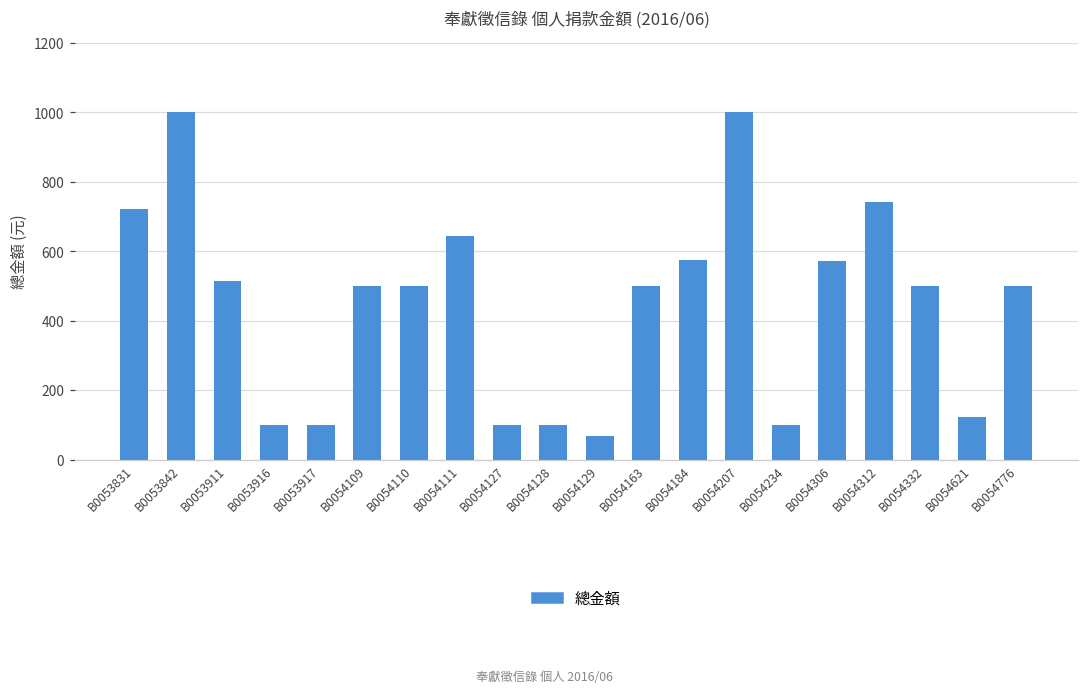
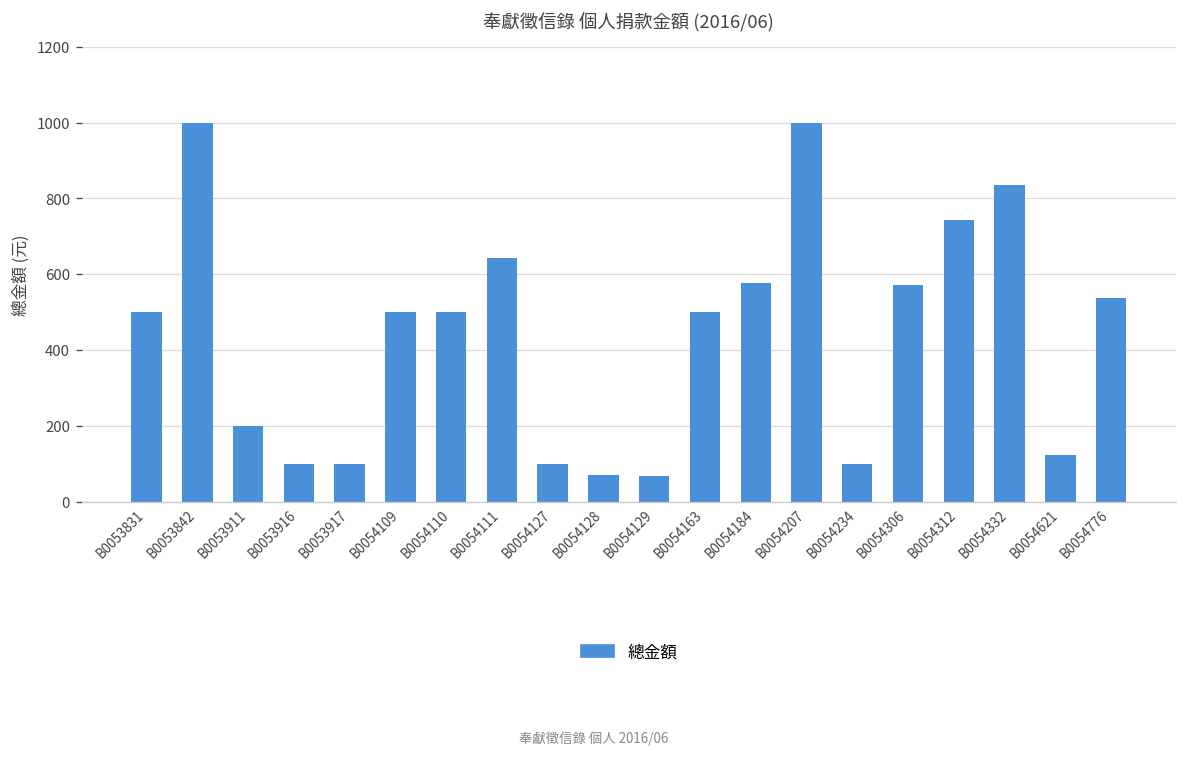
B0053831: 720 -> 500
B0053911: 510 -> 200
B0054128: 100 -> 70
B0054332: 500 -> 840
B0054776: 500 -> 540
